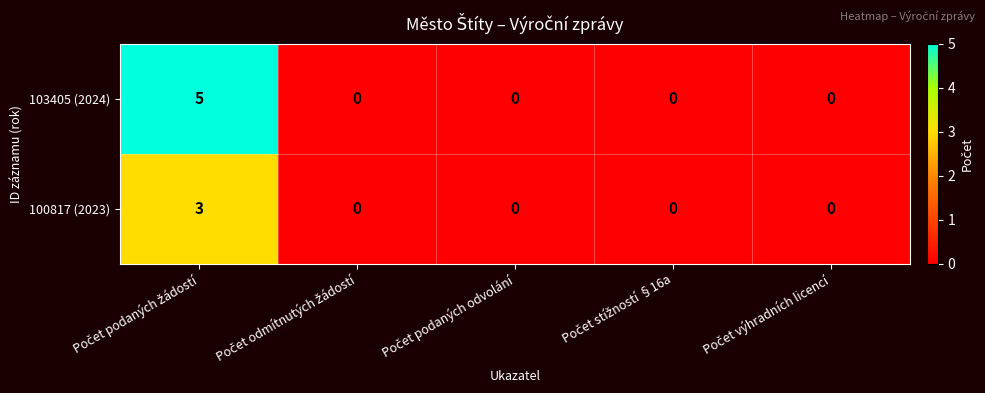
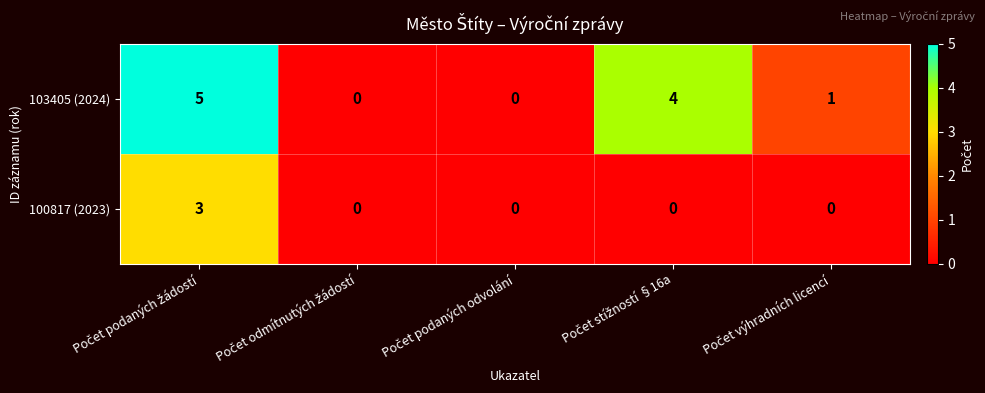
103405 (2024), Počet stížností §16a: 0 -> 4
103405 (2024), Počet výhradních licencí: 0 -> 1
